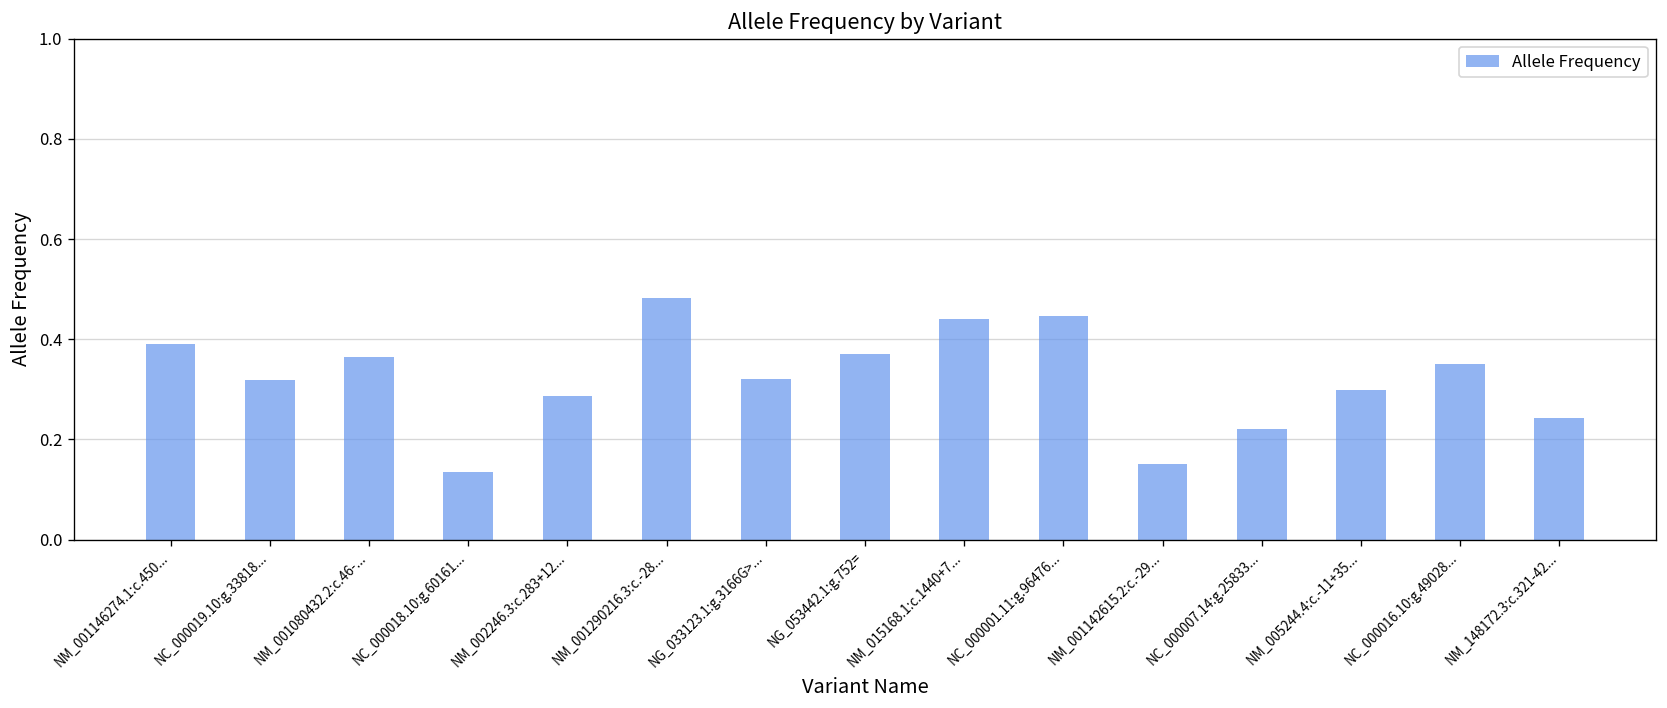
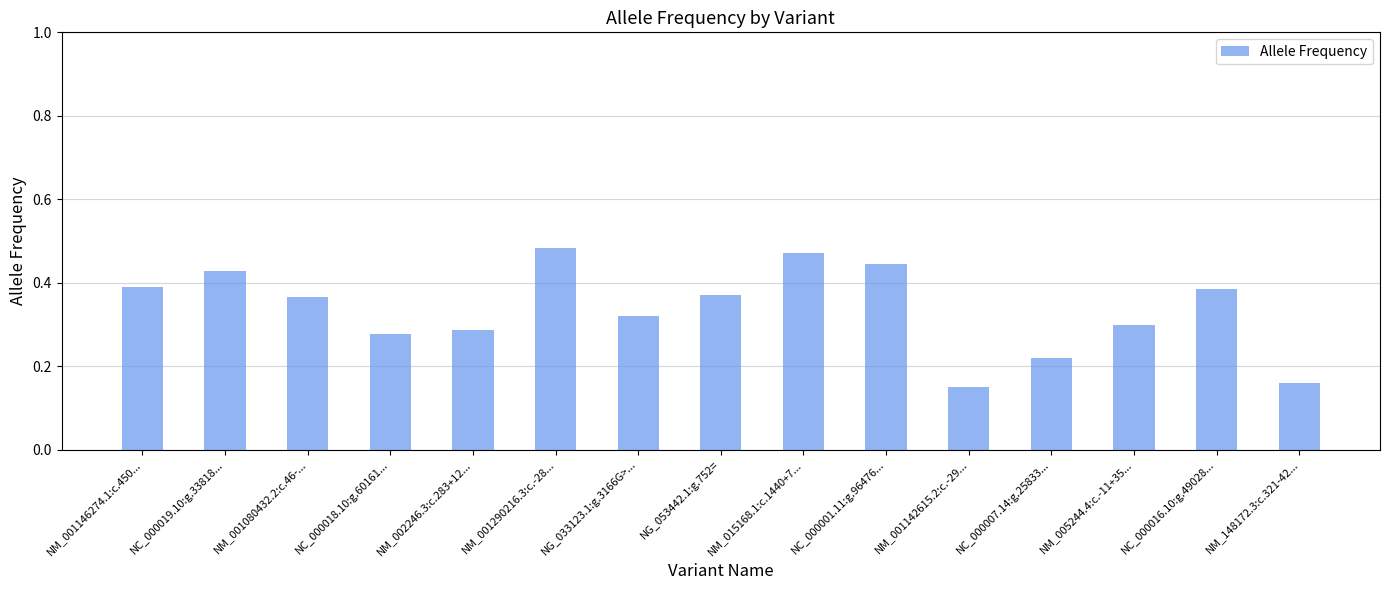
NC_000019.10:g.33818...: 0.32 -> 0.43
NC_000018.10:g.60161...: 0.13 -> 0.28
NM_015168.1:c.1440+7...: 0.44 -> 0.47
NC_000016.10:g.49028...: 0.35 -> 0.38
NM_148172.3:c.321-42...: 0.24 -> 0.16
